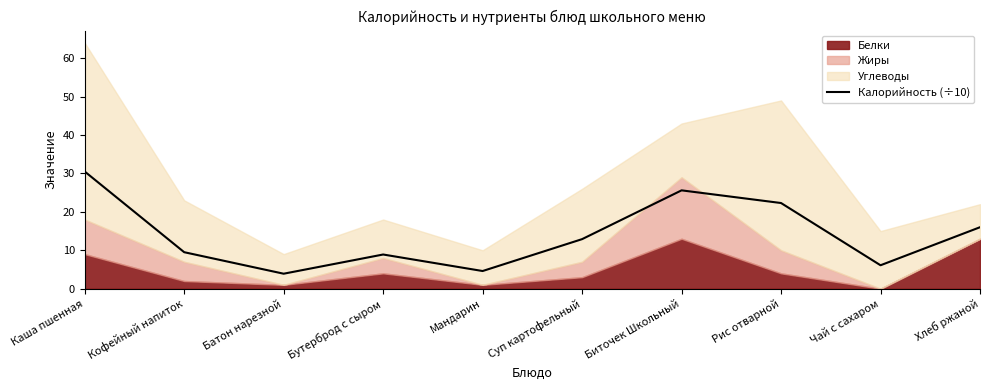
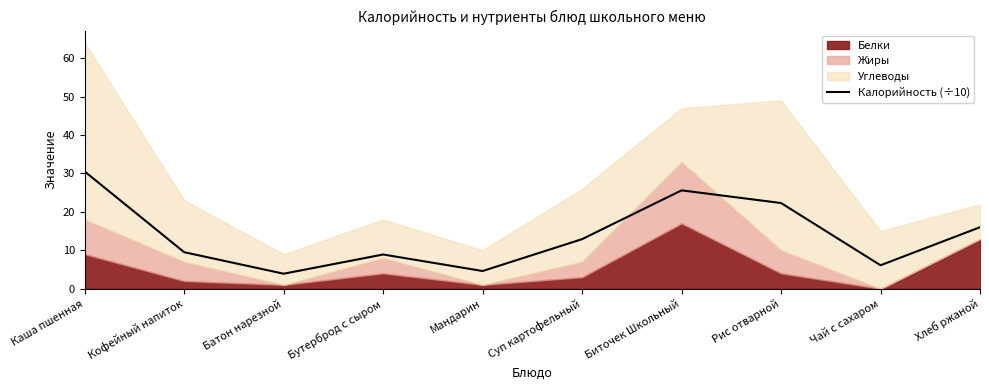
Белки, Биточек Школьный: 13 -> 17
